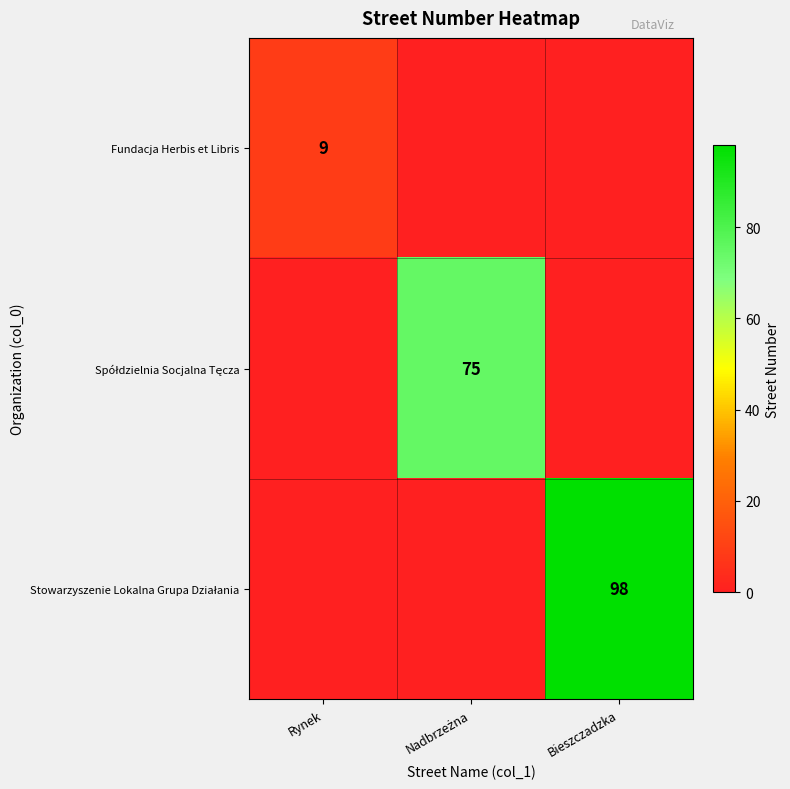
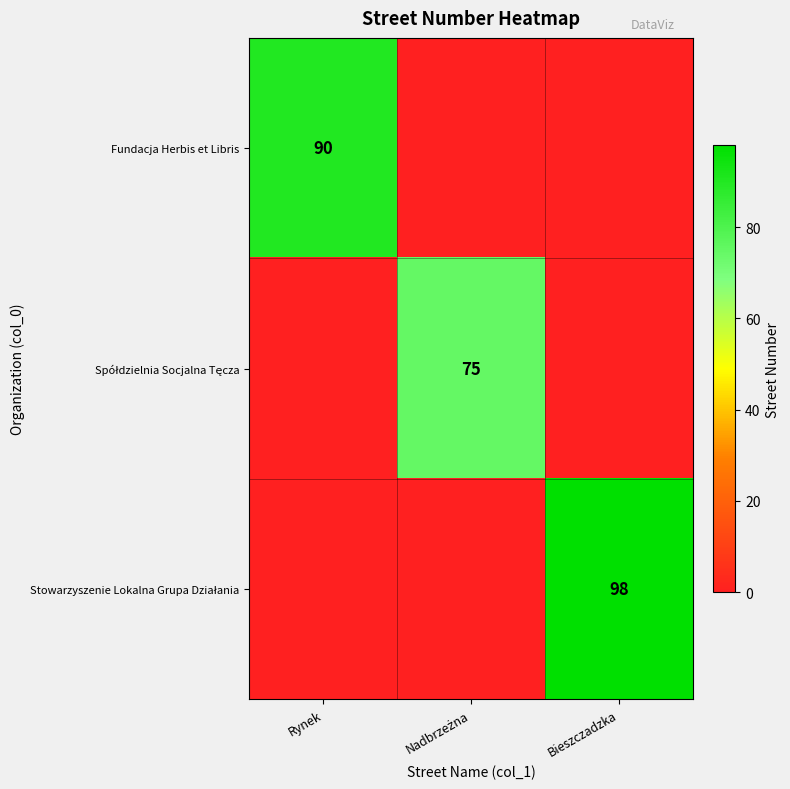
Fundacja Herbis et Libris, Rynek: 9 -> 90
